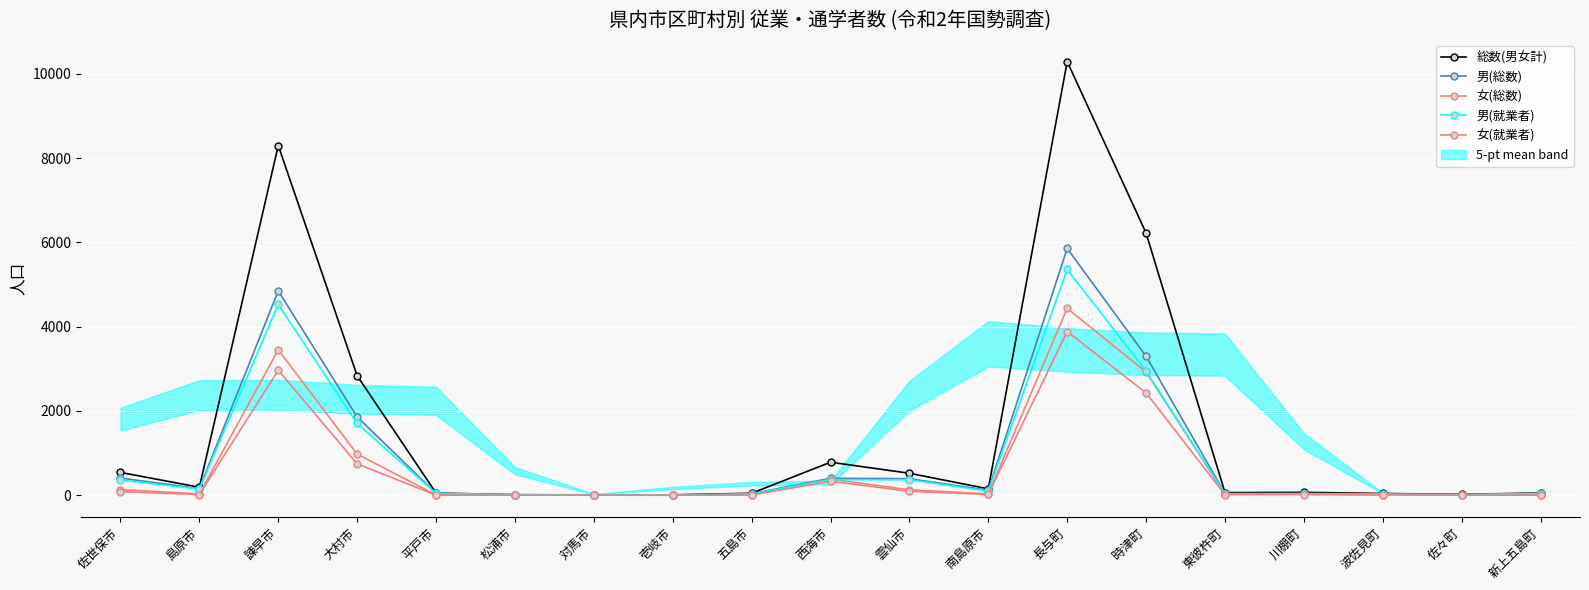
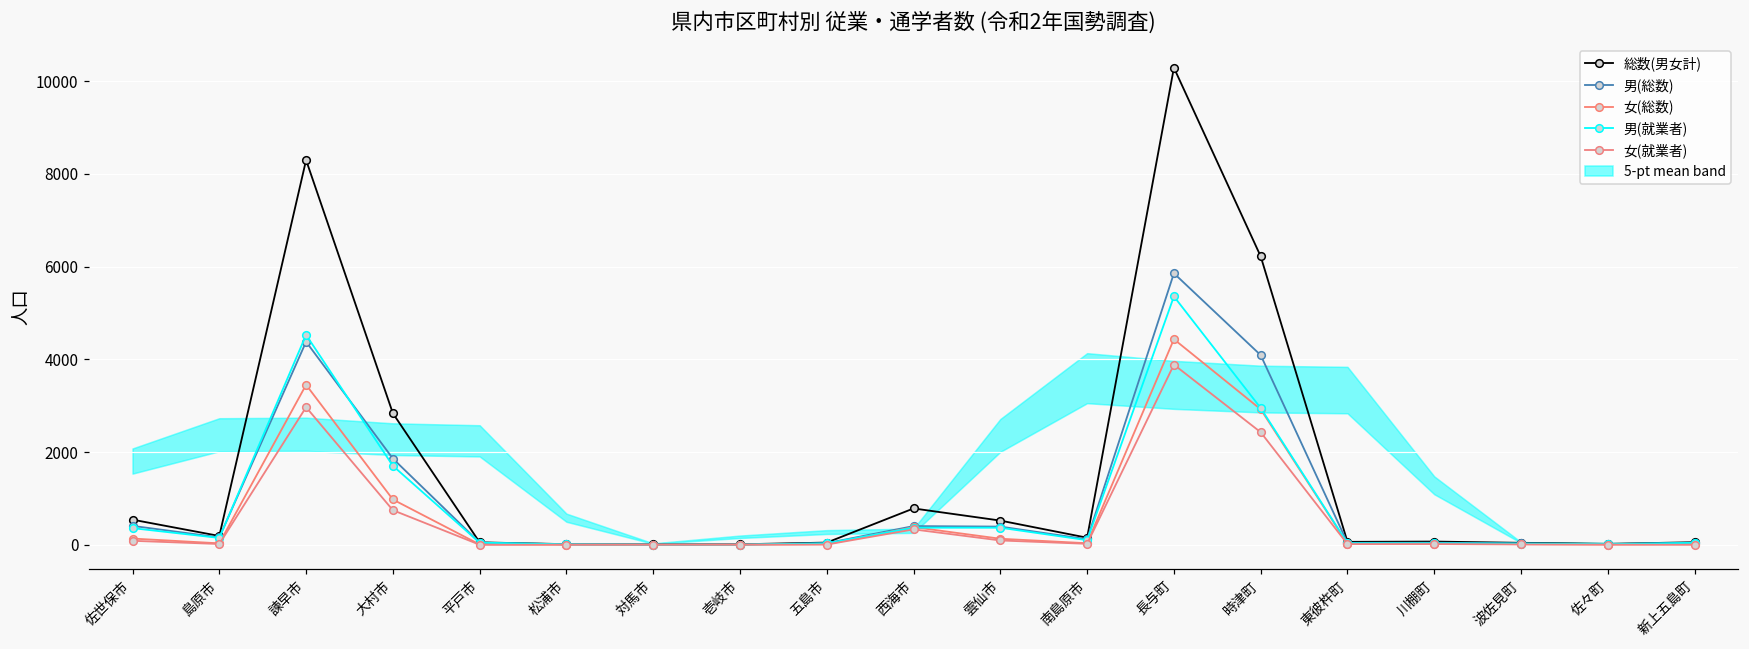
男(総数), 諫早市: 4800 -> 4400
男(総数), 時津町: 3300 -> 4100
